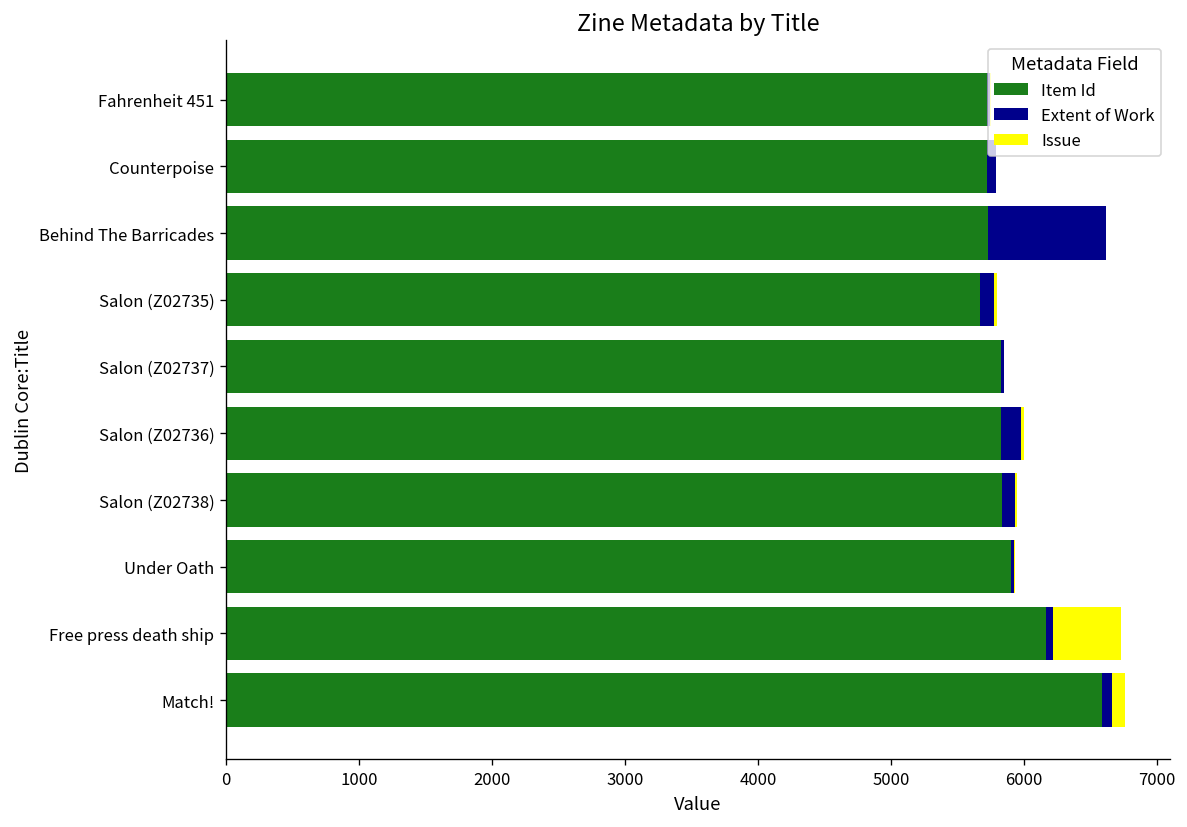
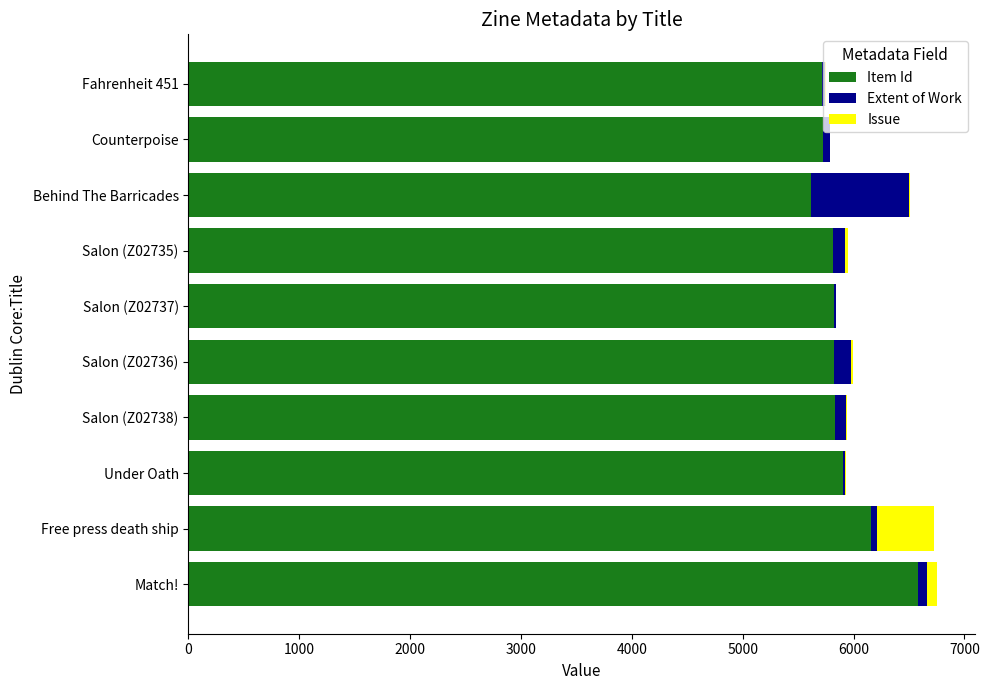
Item Id, Behind The Barricades: 5730 -> 5620
Item Id, Salon (Z02735): 5670 -> 5820
